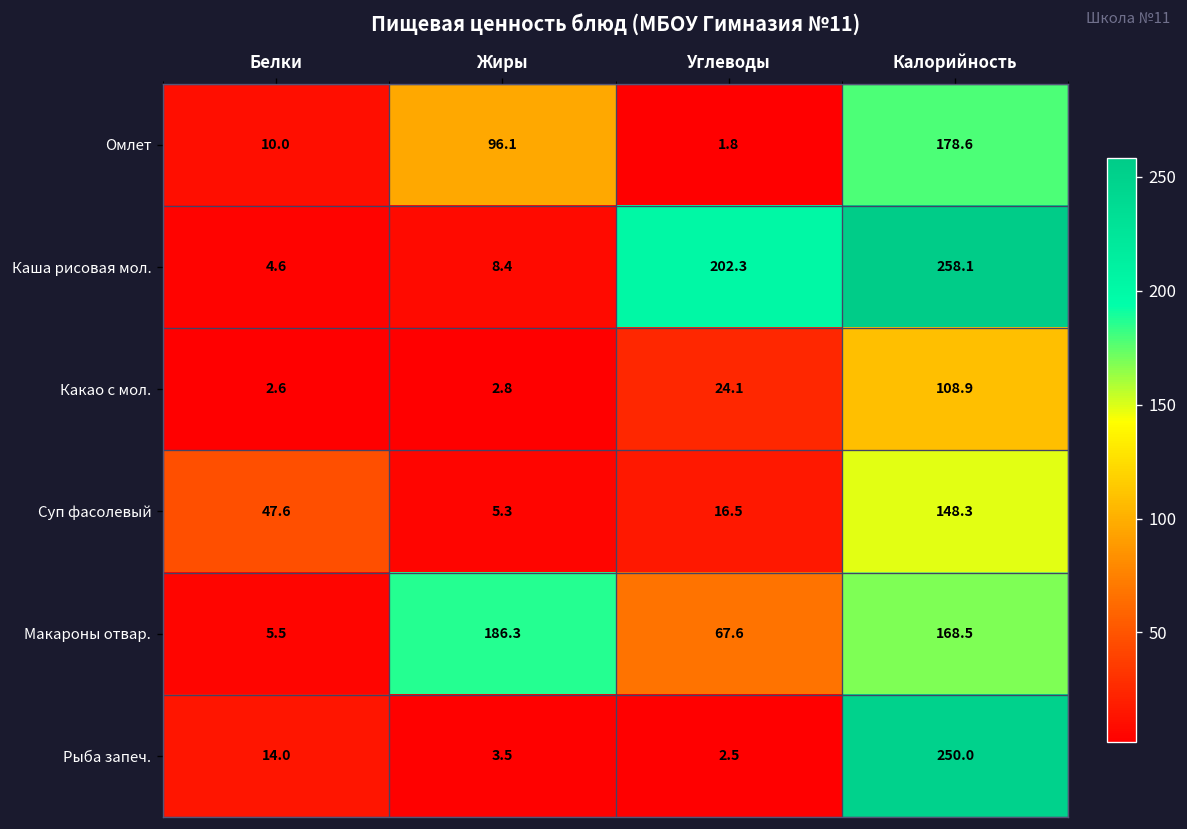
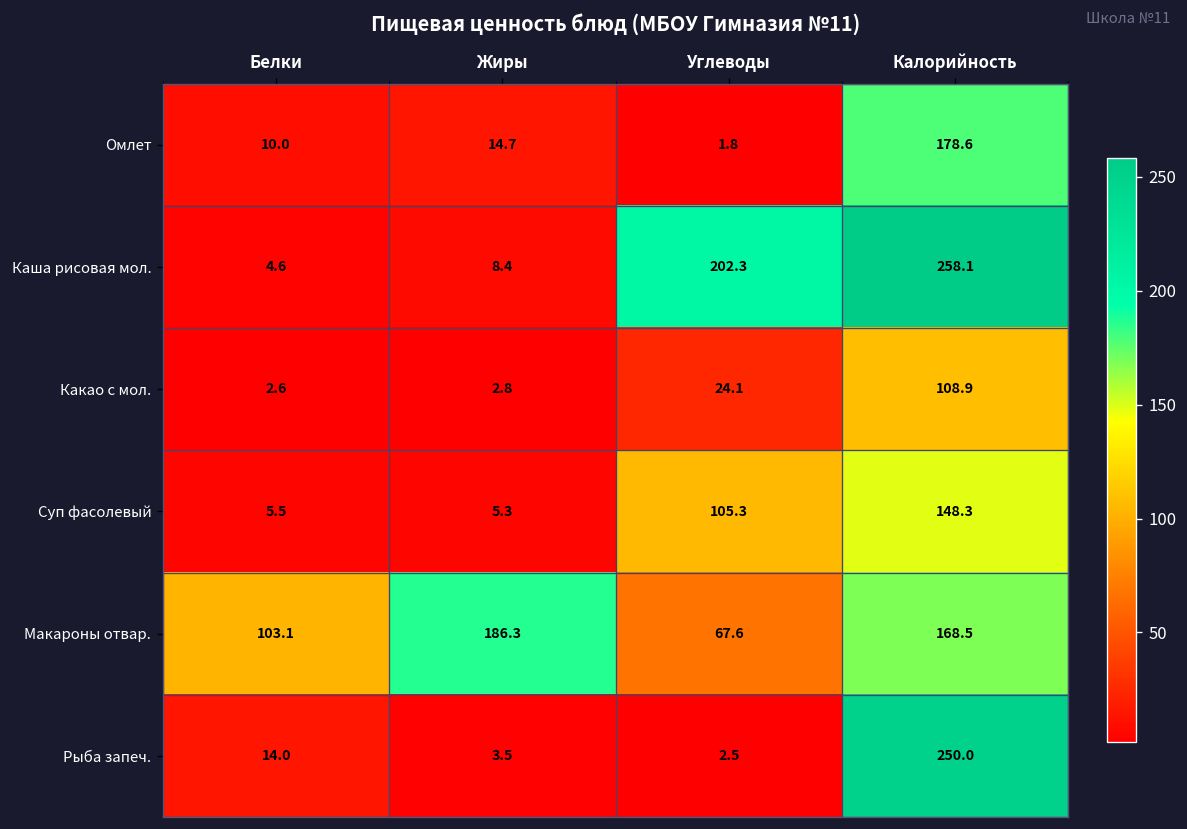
Омлет, Жиры: 96.1 -> 14.7
Суп фасолевый, Белки: 47.6 -> 5.5
Суп фасолевый, Углеводы: 16.5 -> 105.3
Макароны отвар., Белки: 5.5 -> 103.1
